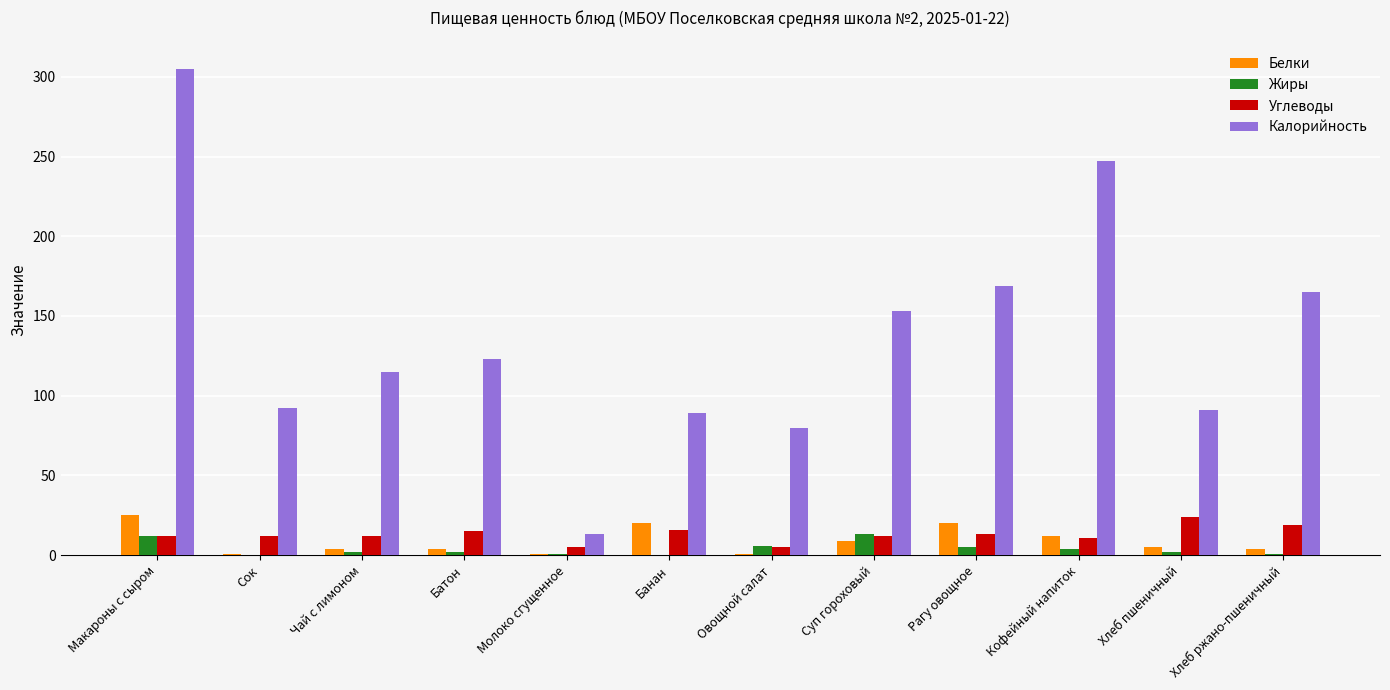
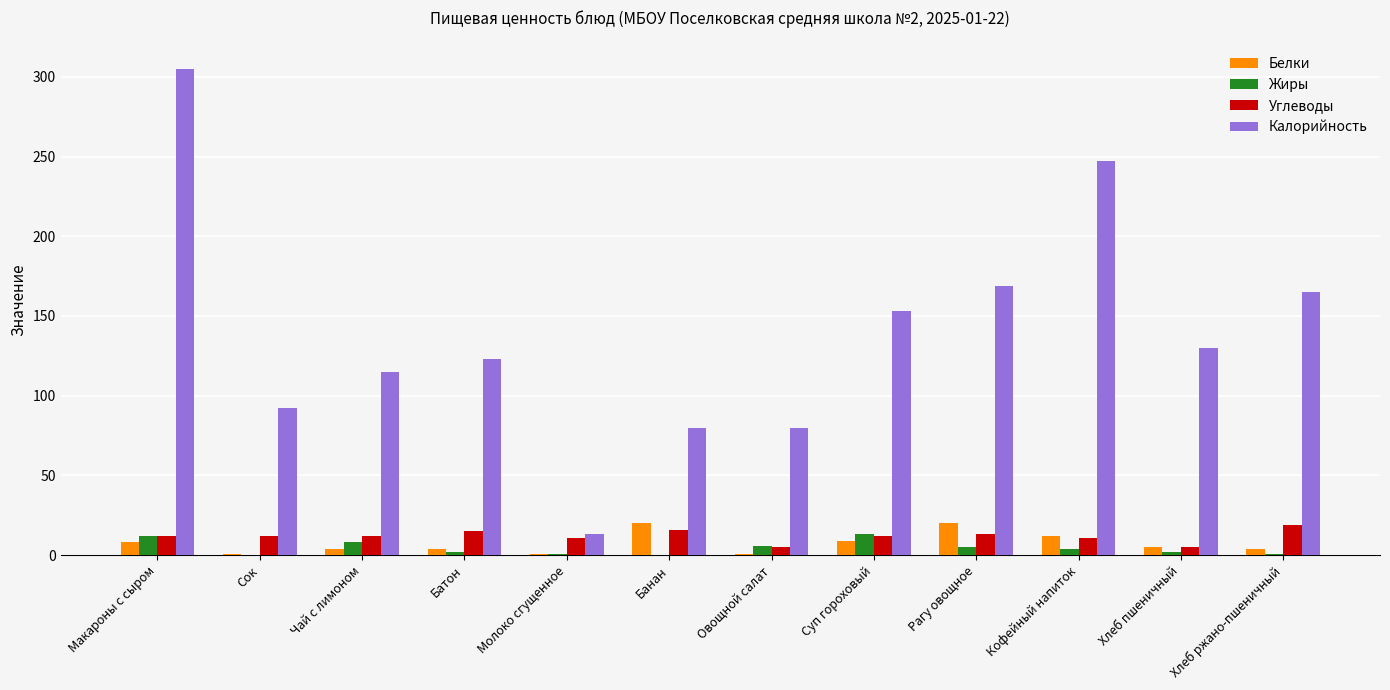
Белки, Макароны с сыром: 25 -> 8
Жиры, Чай с лимоном: 2 -> 8
Углеводы, Молоко сгущенное: 5 -> 11
Калорийность, Банан: 89 -> 80
Углеводы, Хлеб пшеничный: 24 -> 5
Калорийность, Хлеб пшеничный: 91 -> 130
